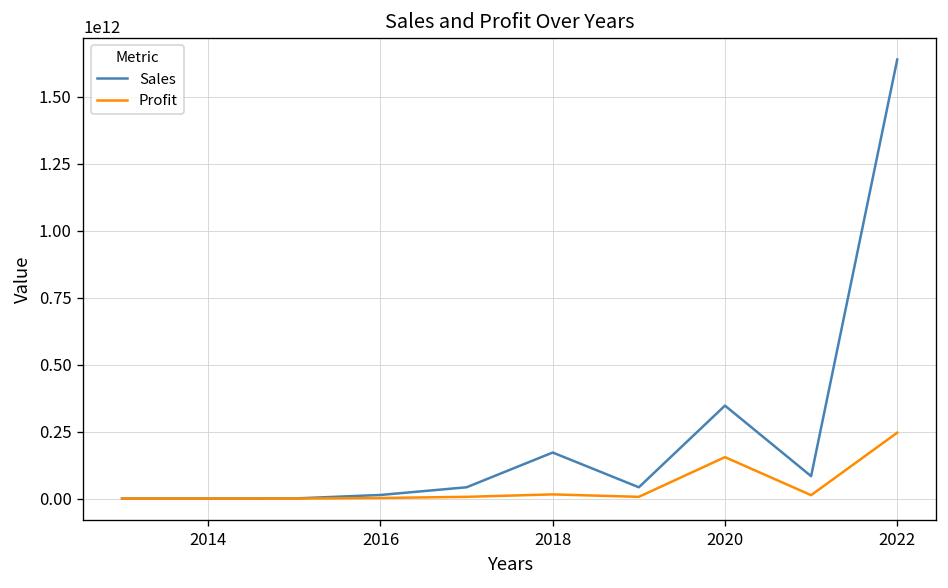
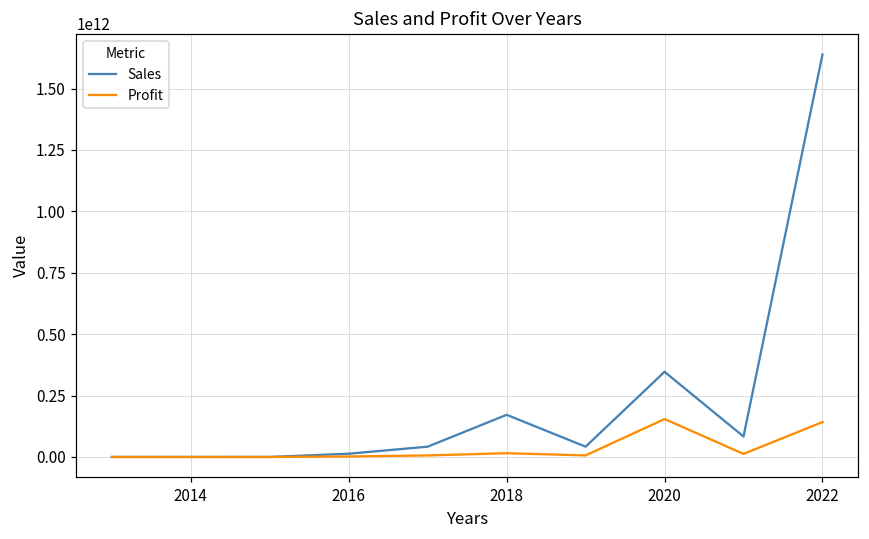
Profit, 2022: 250000000000 -> 140000000000
